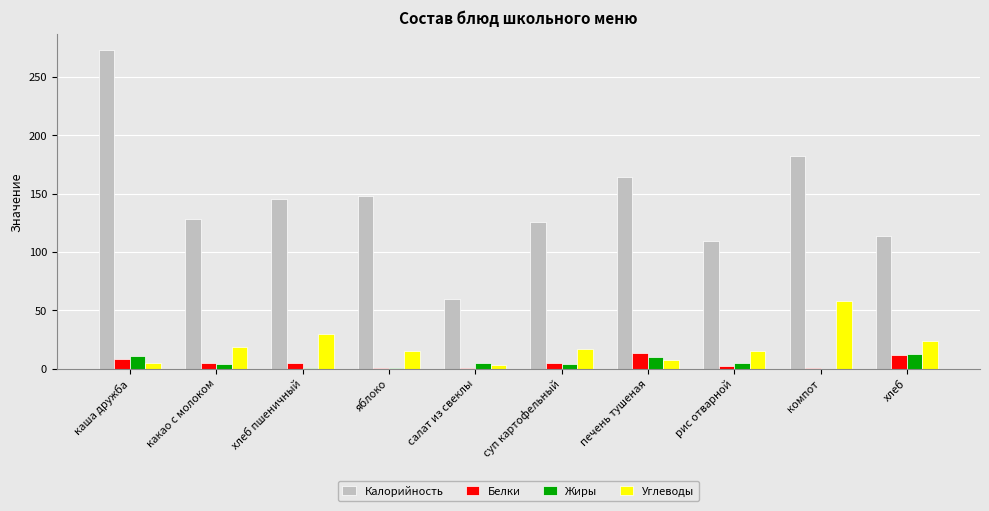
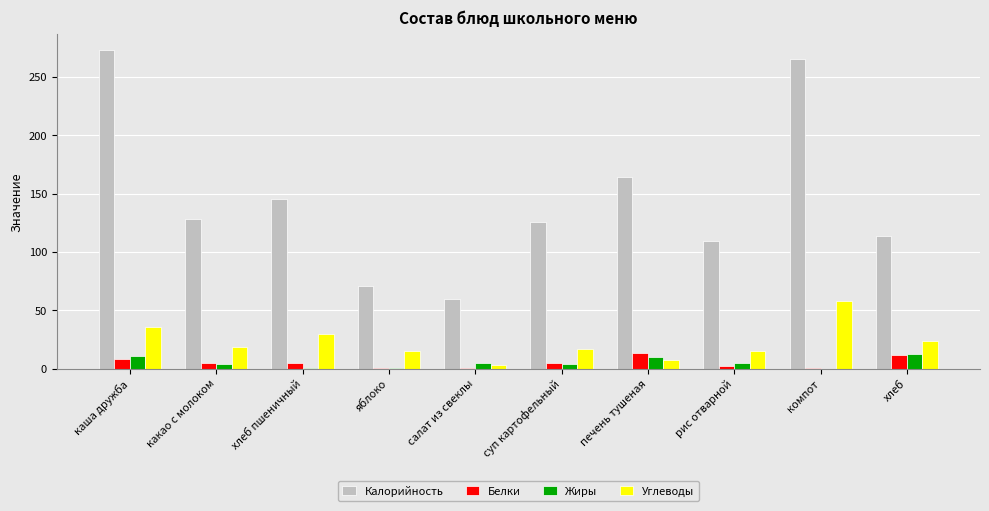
Углеводы, каша дружба: 4 -> 36
Калорийность, яблоко: 148 -> 71
Калорийность, компот: 182 -> 265
